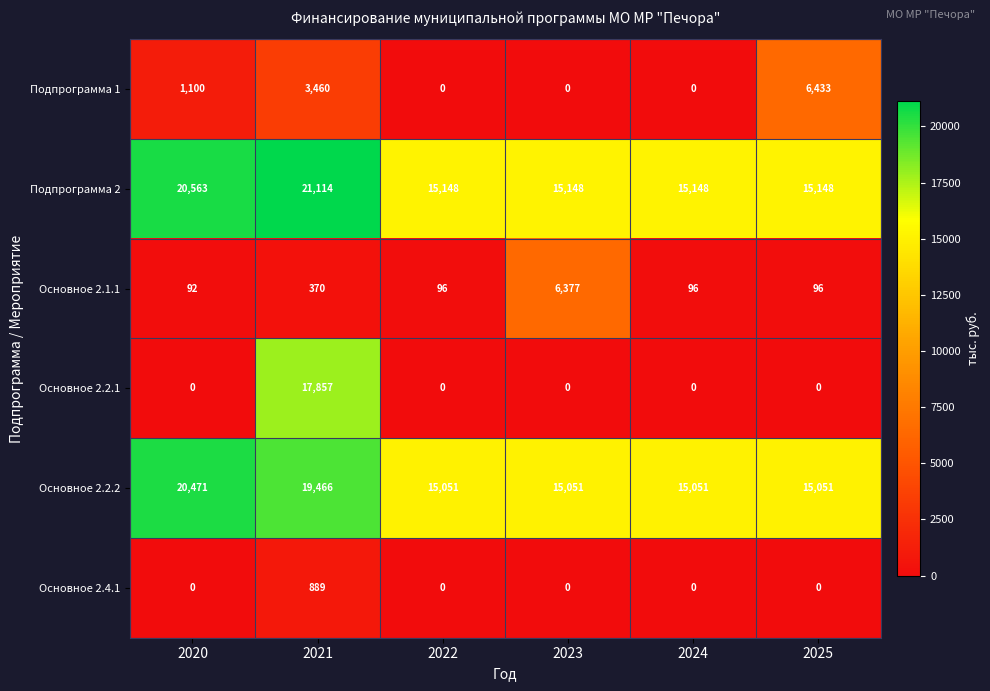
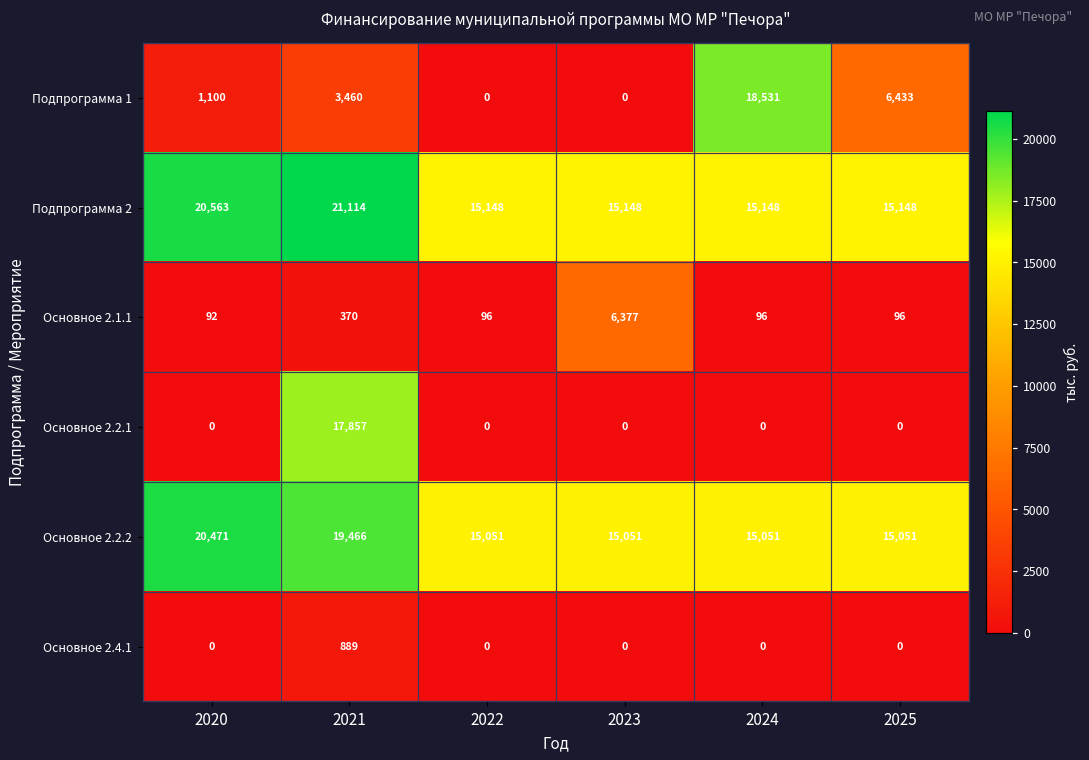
Подпрограмма 1, 2024: 0 -> 18,531
